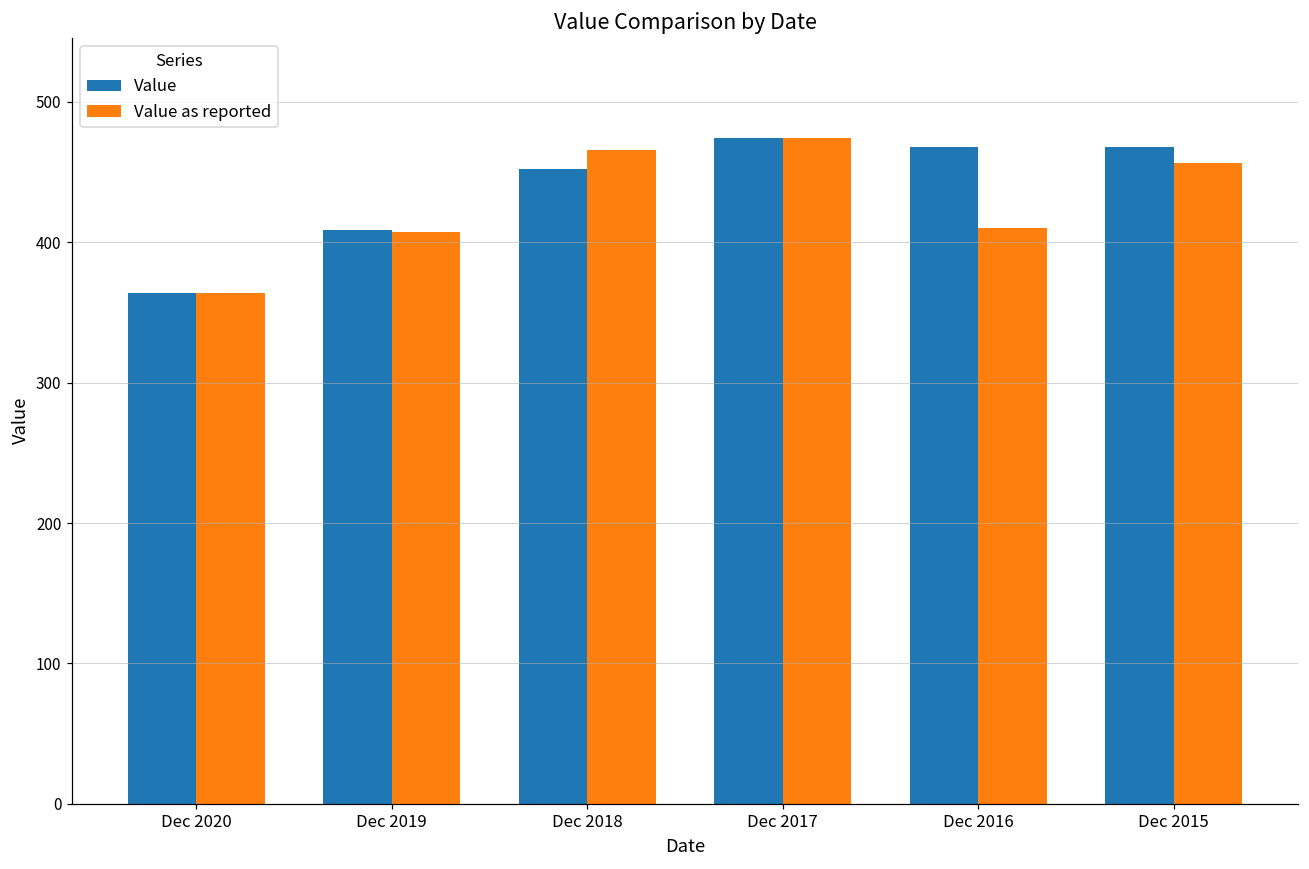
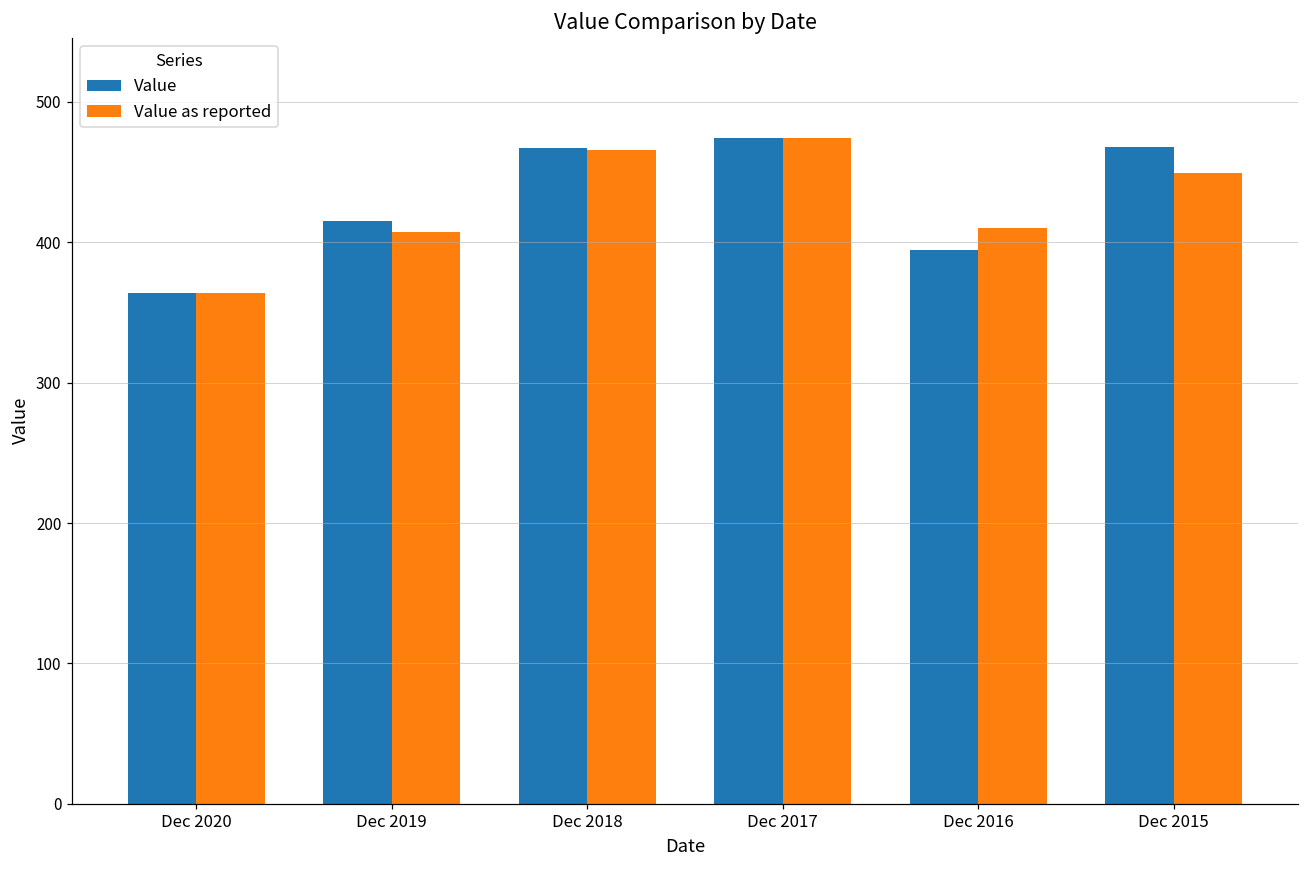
Value, Dec 2019: 409 -> 415
Value, Dec 2018: 452 -> 467
Value, Dec 2016: 468 -> 394
Value as reported, Dec 2015: 457 -> 449
